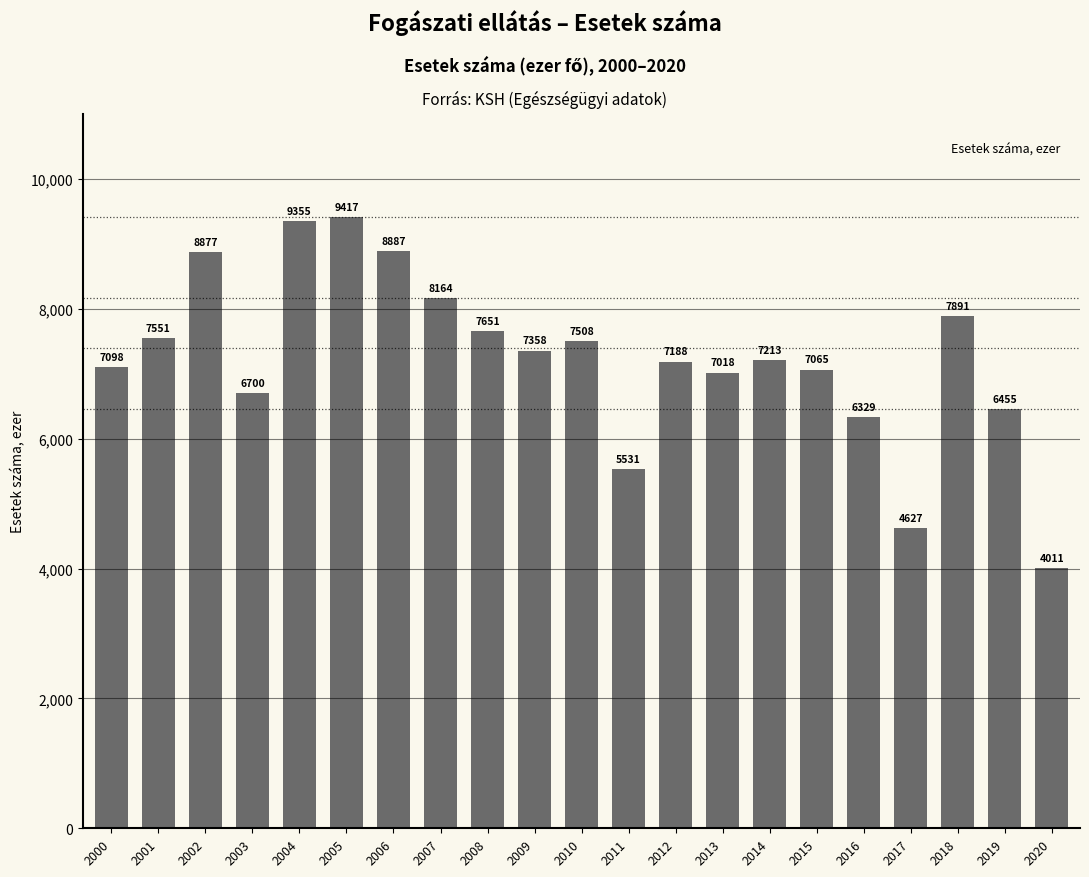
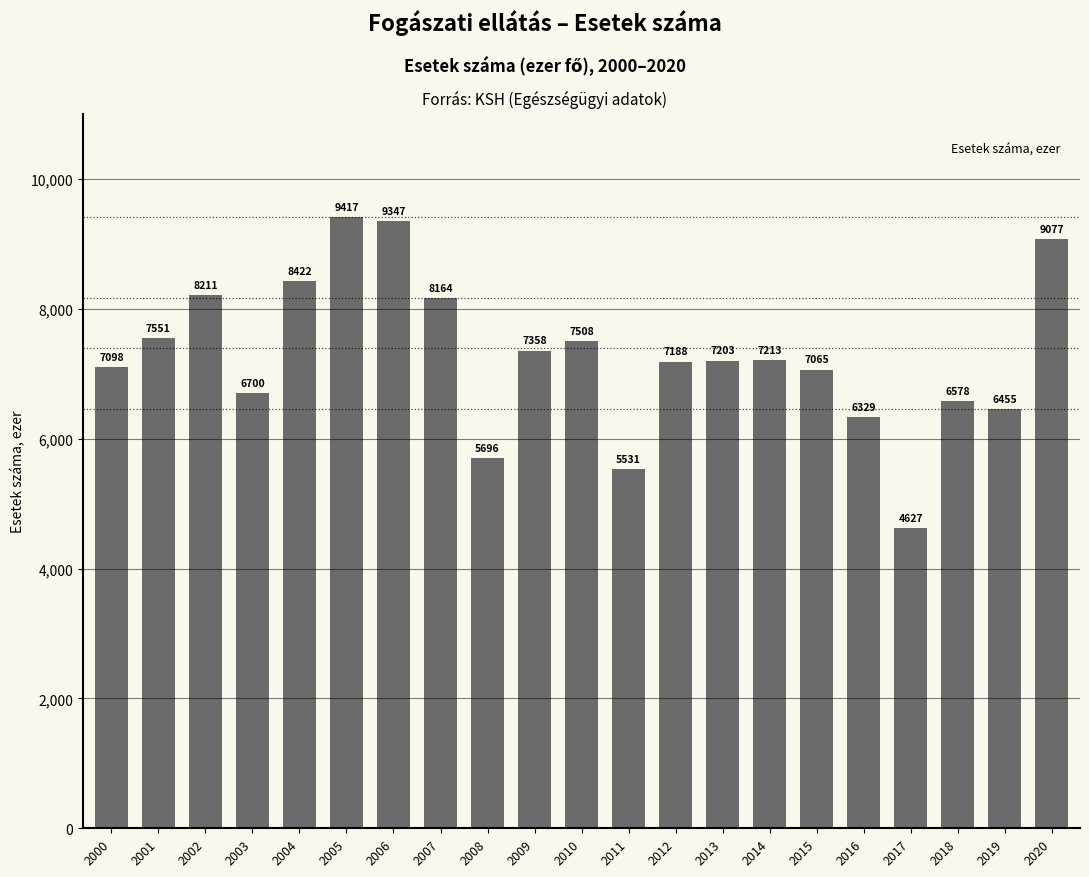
2002: 8877 -> 8211
2004: 9355 -> 8422
2006: 8887 -> 9347
2008: 7651 -> 5696
2013: 7018 -> 7203
2018: 7891 -> 6578
2020: 4011 -> 9077
